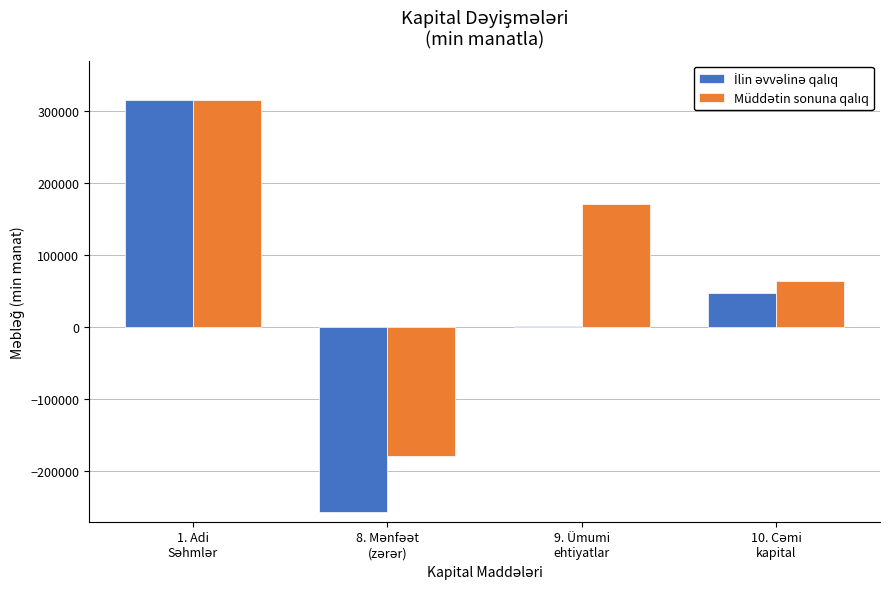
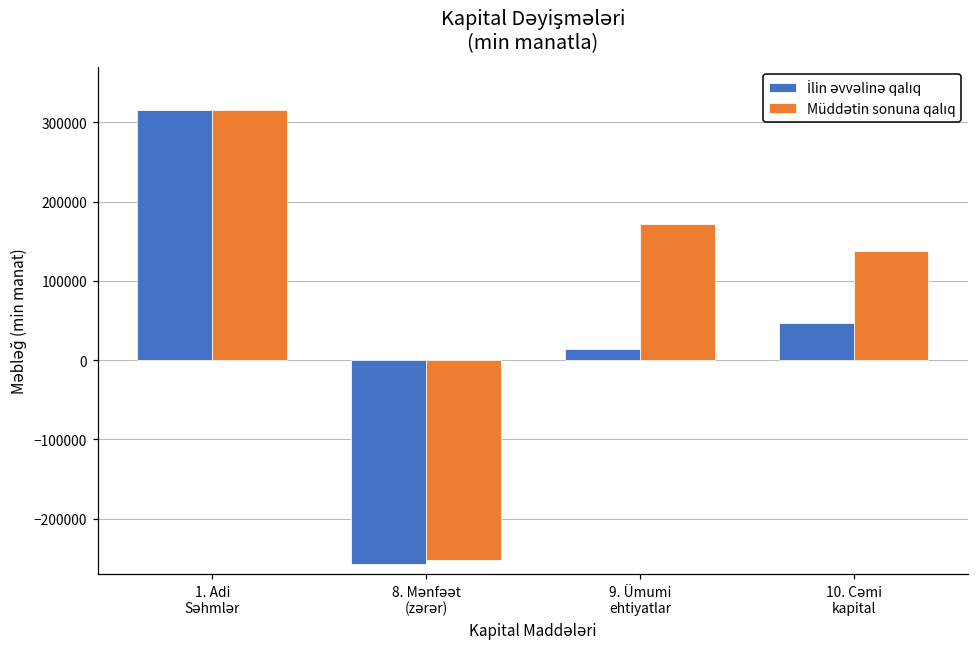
Müddətin sonuna qalıq, 8. Mənfəət (zərər): -180000 -> -250000
İlin əvvəlinə qalıq, 9. Ümumi ehtiyatlar: 0 -> 10000
Müddətin sonuna qalıq, 10. Cəmi kapital: 60000 -> 140000
